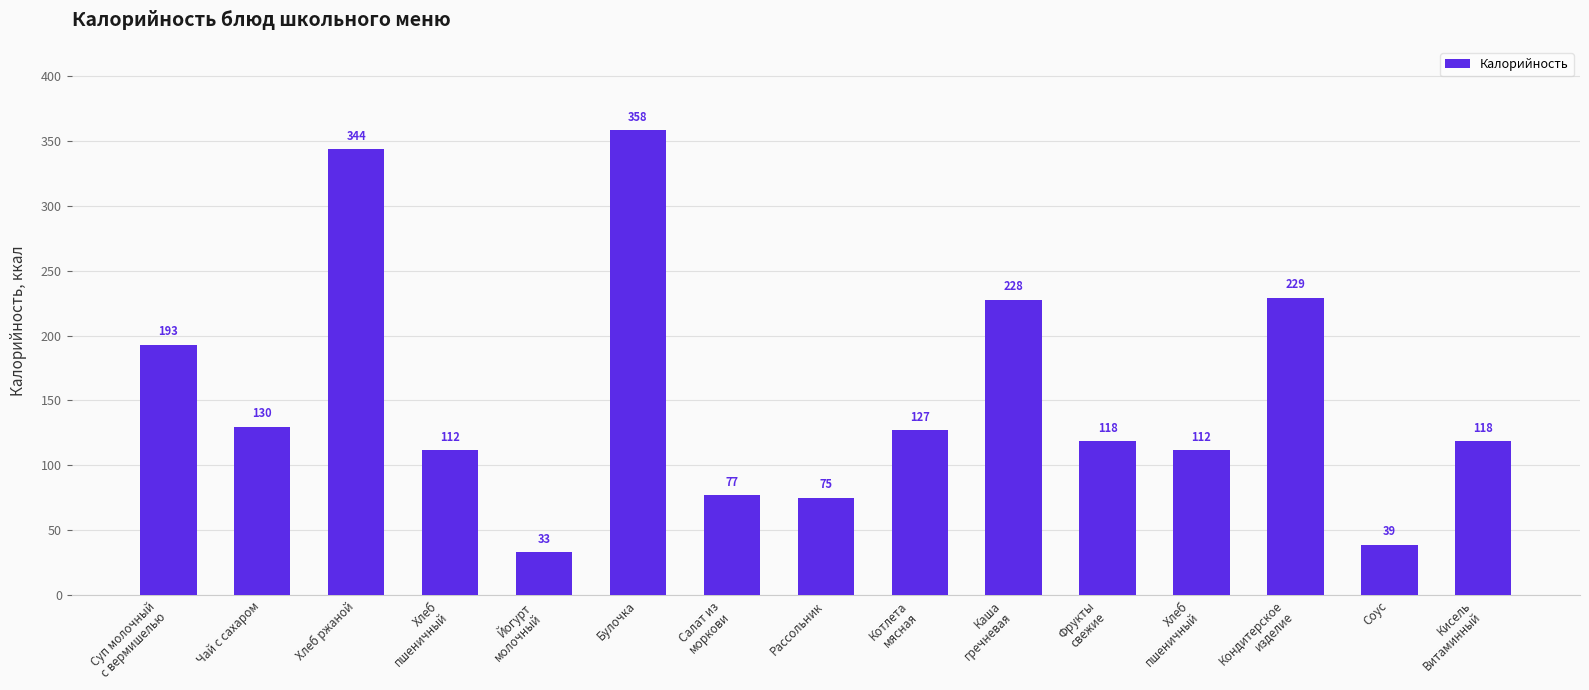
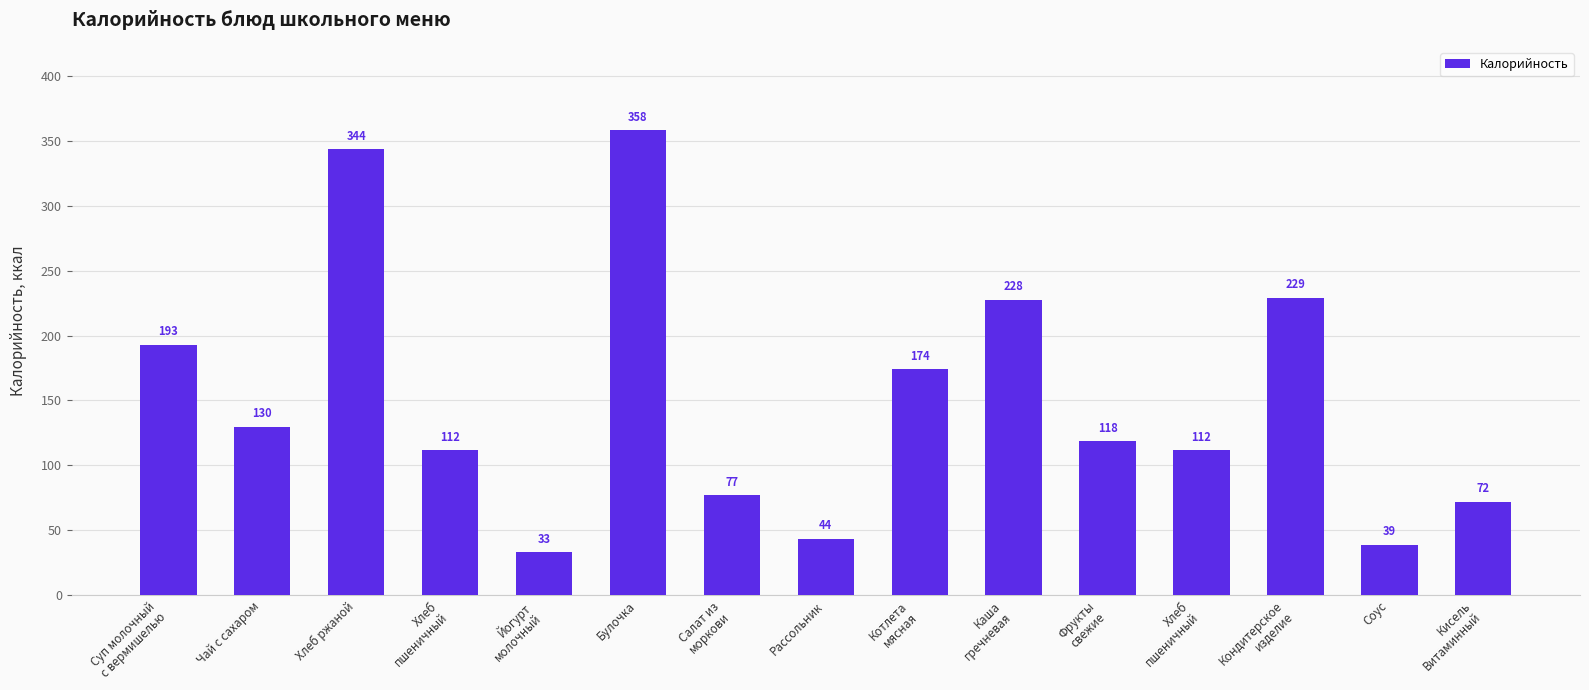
Рассольник: 75 -> 44
Котлета мясная: 127 -> 174
Кисель Витаминный: 118 -> 72
